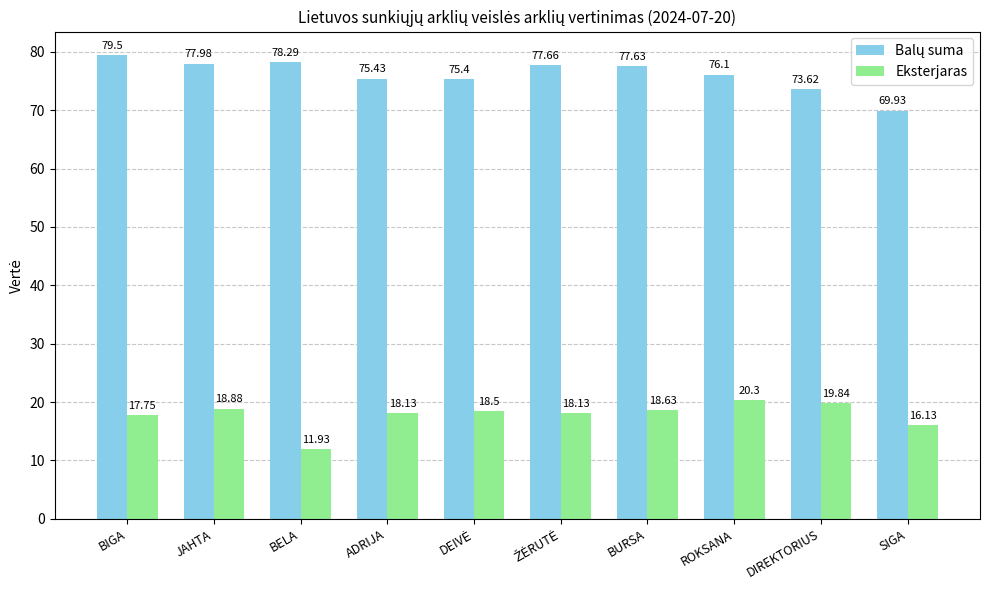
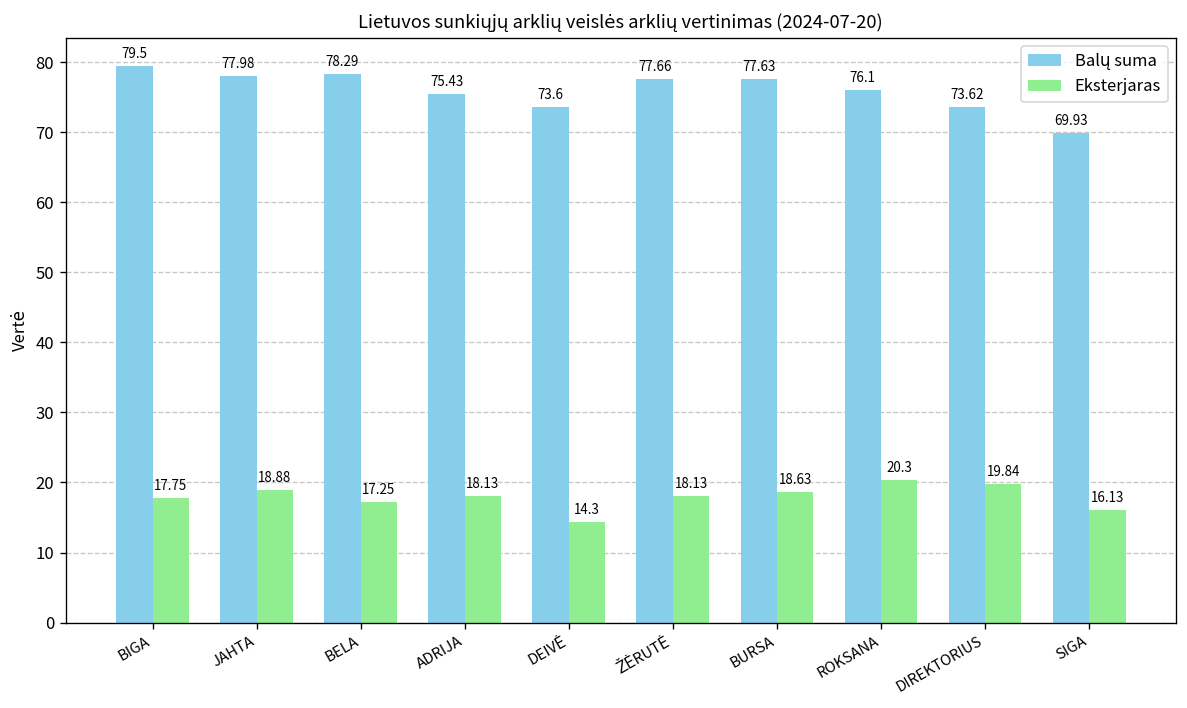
Eksterjaras, BELA: 11.93 -> 17.25
Balų suma, DEIVĖ: 75.4 -> 73.6
Eksterjaras, DEIVĖ: 18.5 -> 14.3
